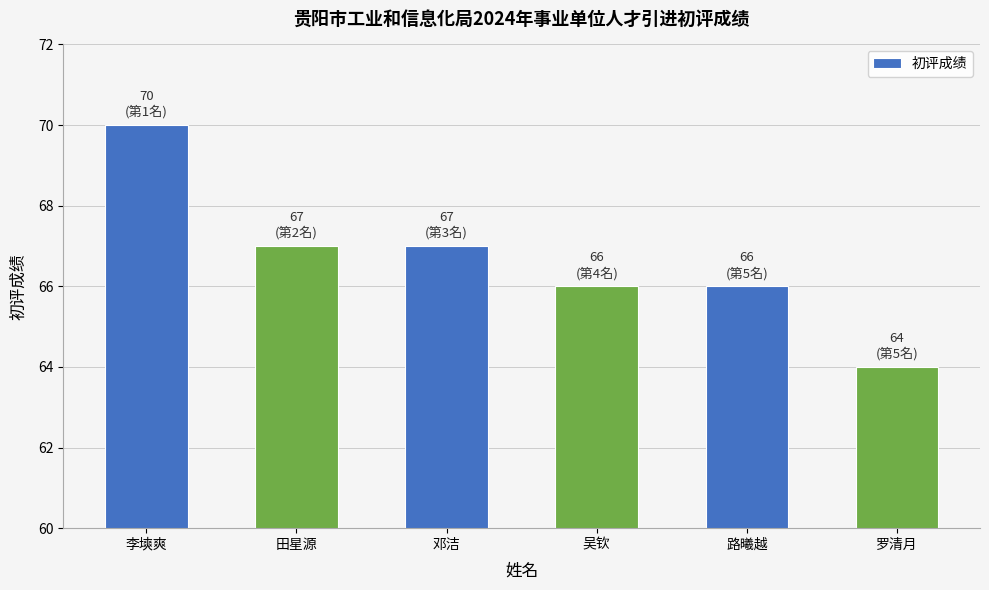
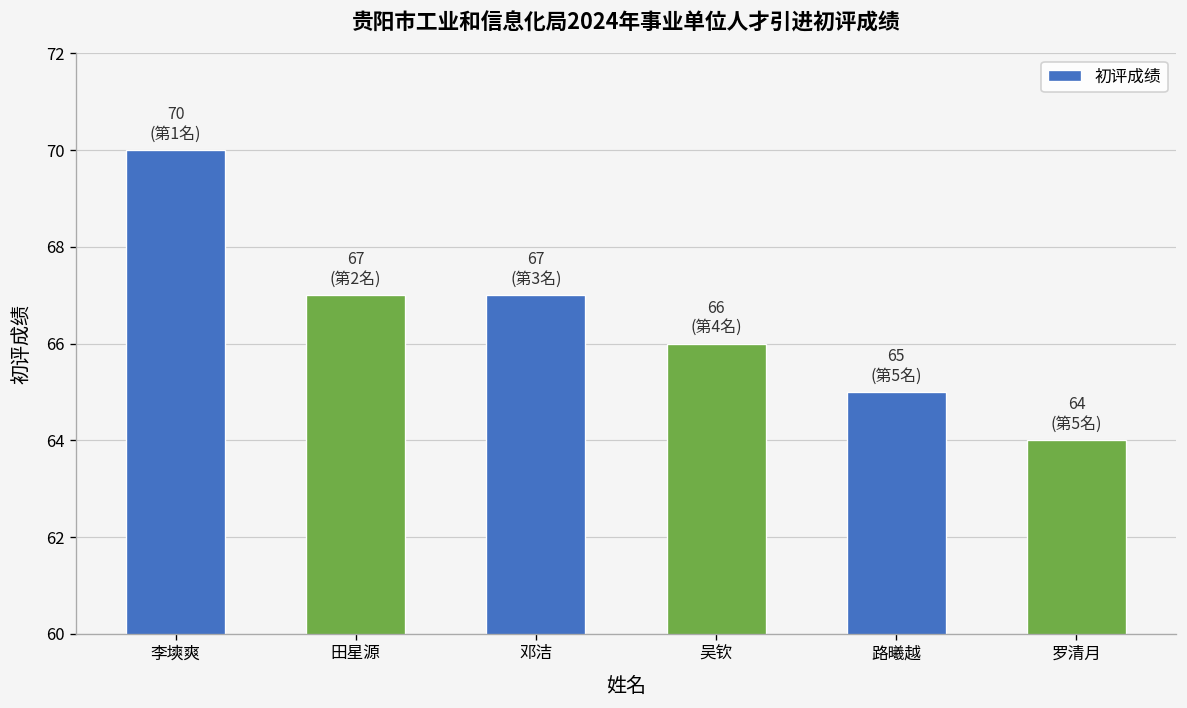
路曦越: 66 -> 65
